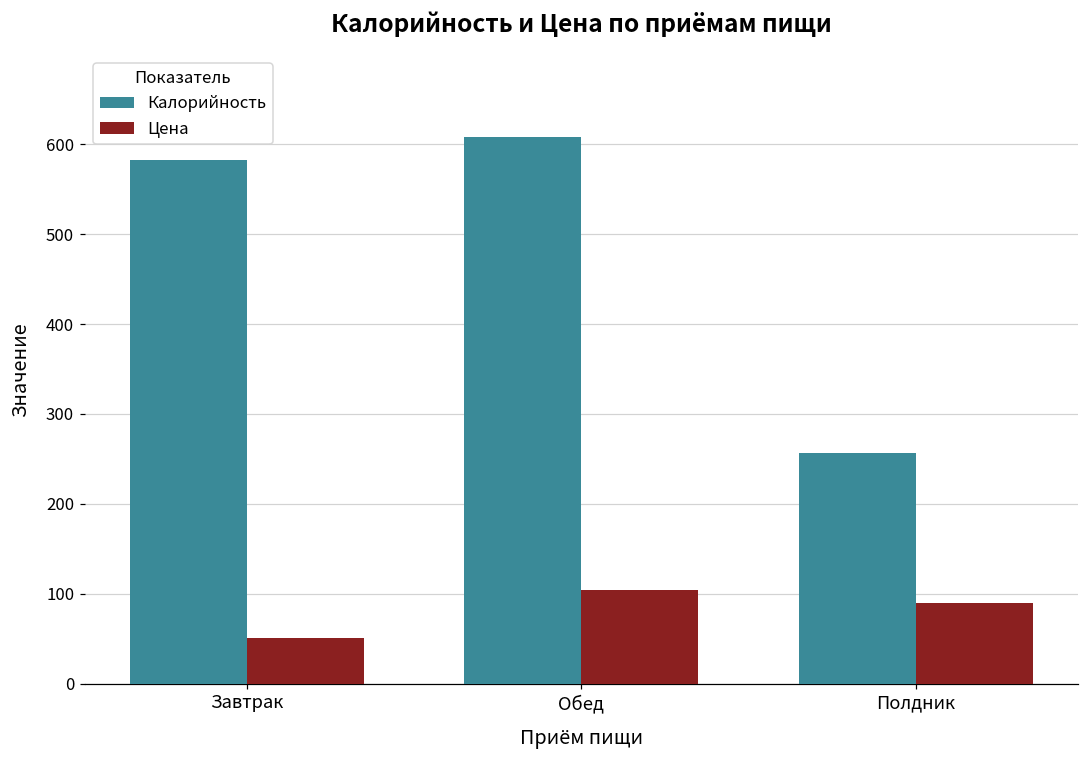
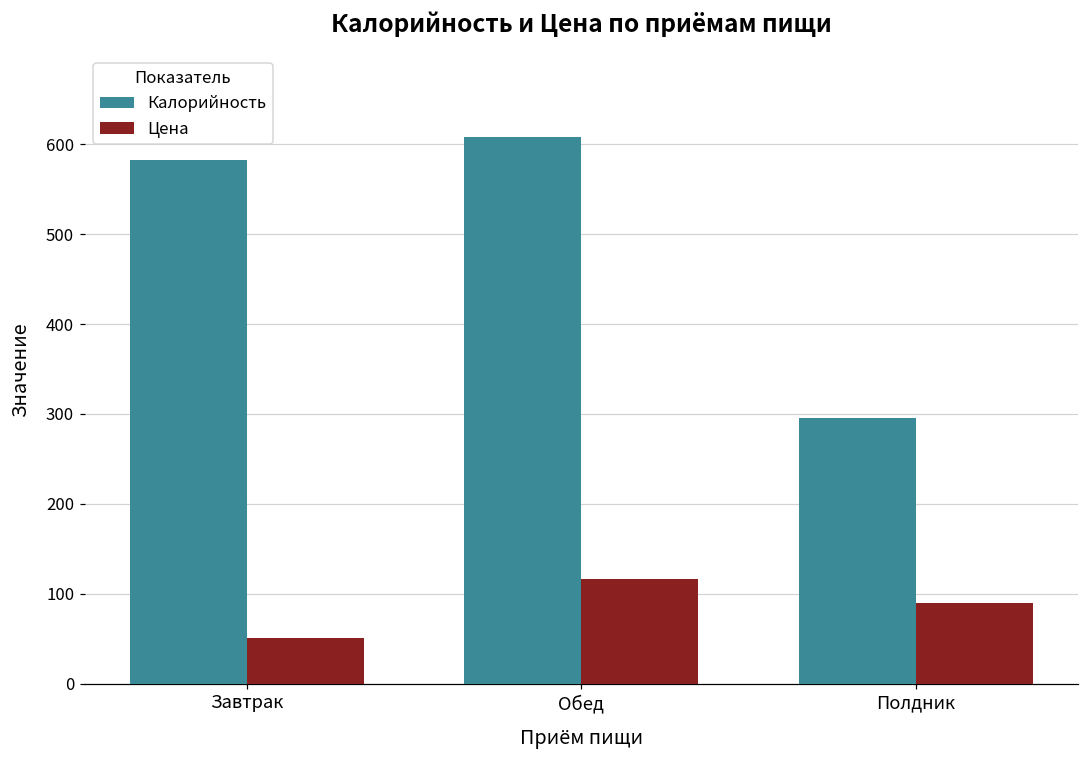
Цена, Обед: 100 -> 120
Калорийность, Полдник: 260 -> 300
